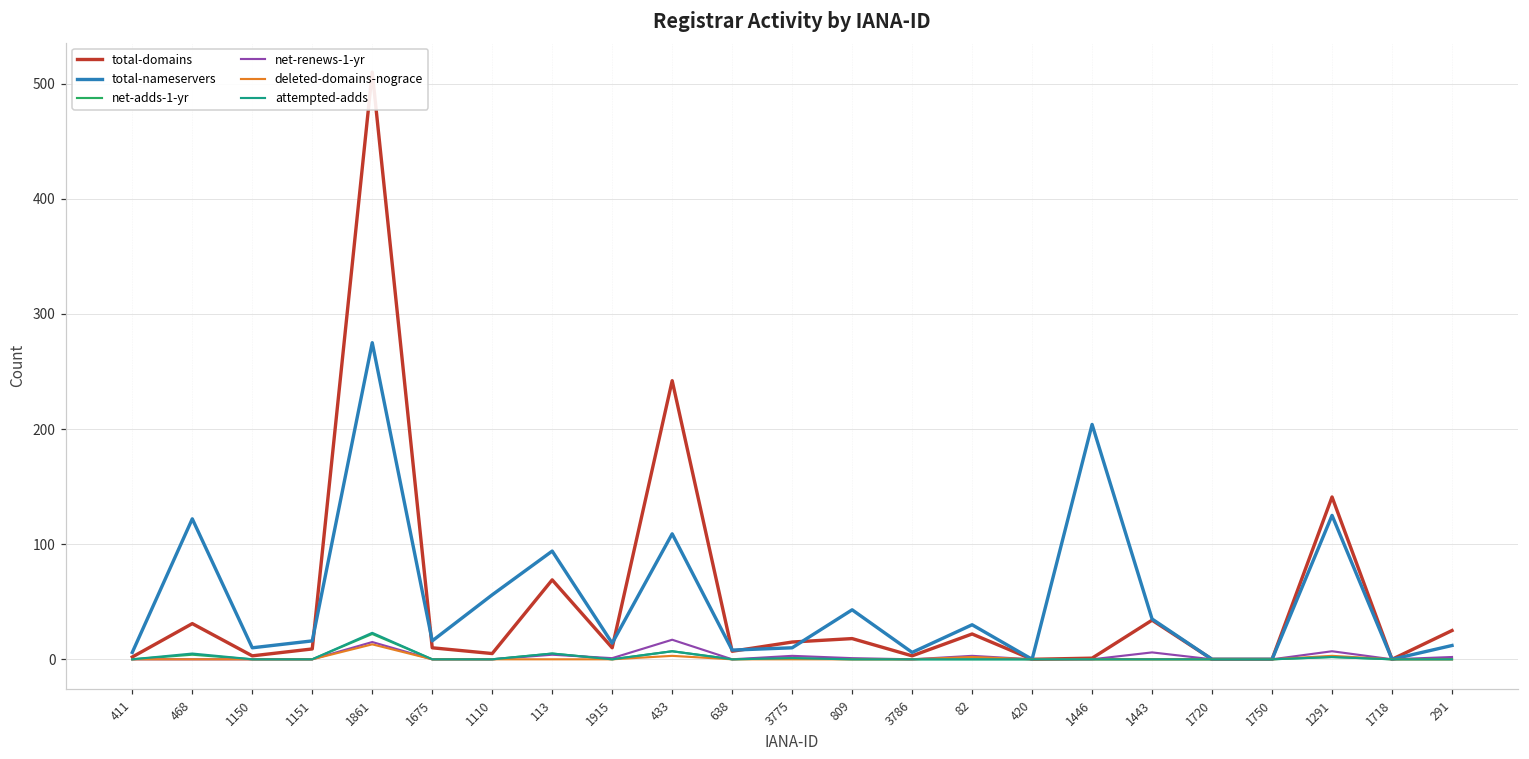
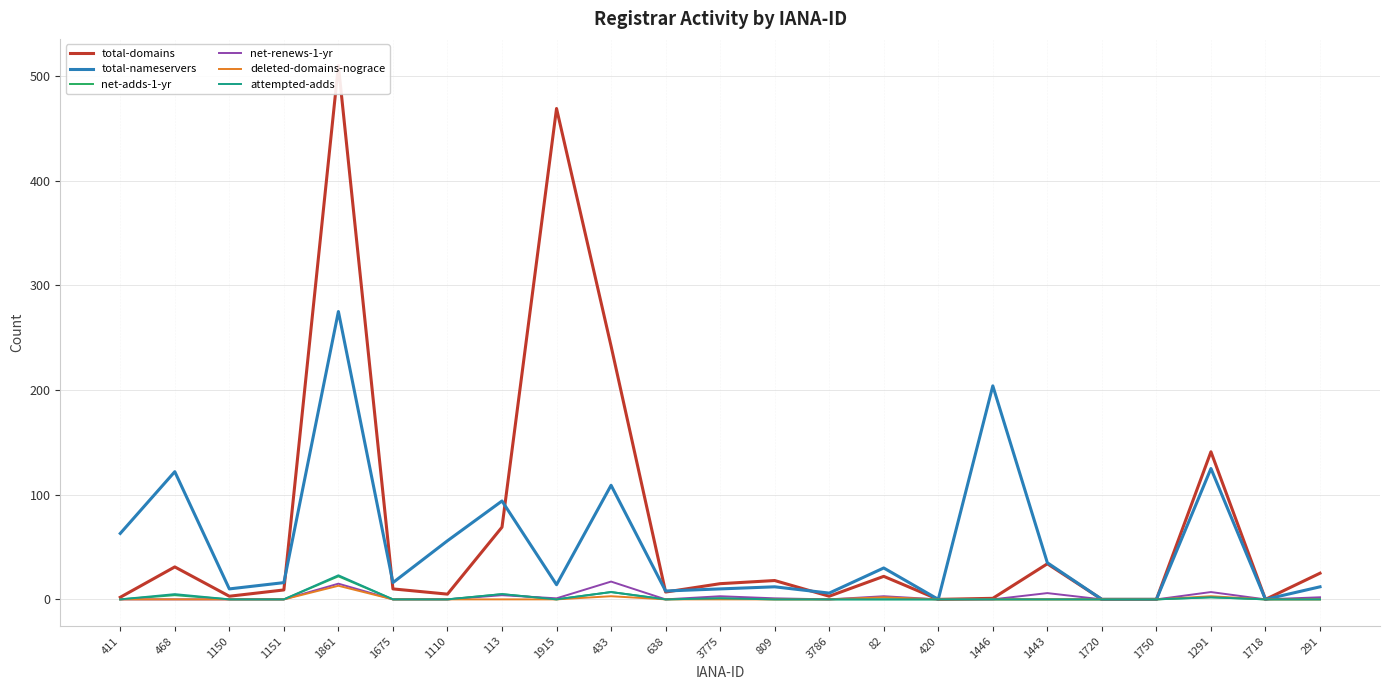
total-nameservers, 411: 6 -> 63
total-domains, 1915: 10 -> 469
total-nameservers, 809: 43 -> 12
